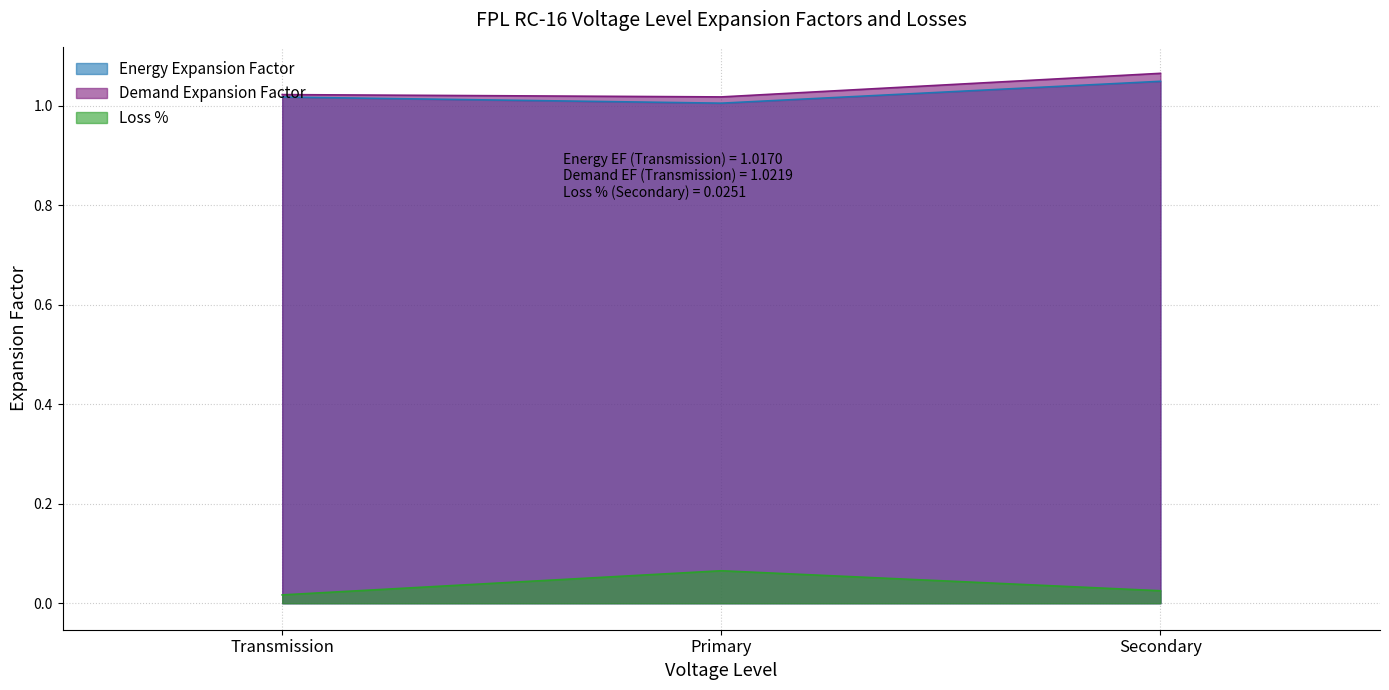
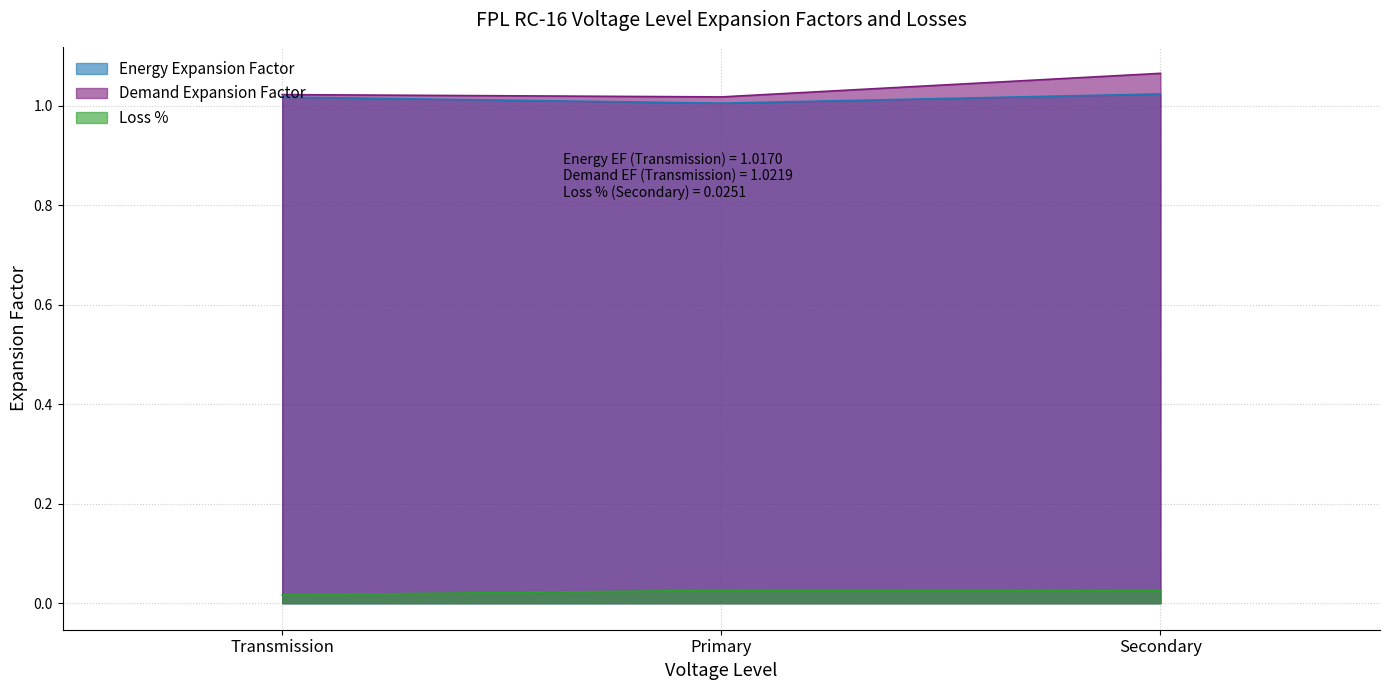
Loss %, Primary: 0.07 -> 0.03
Energy Expansion Factor, Secondary: 1.05 -> 1.02
